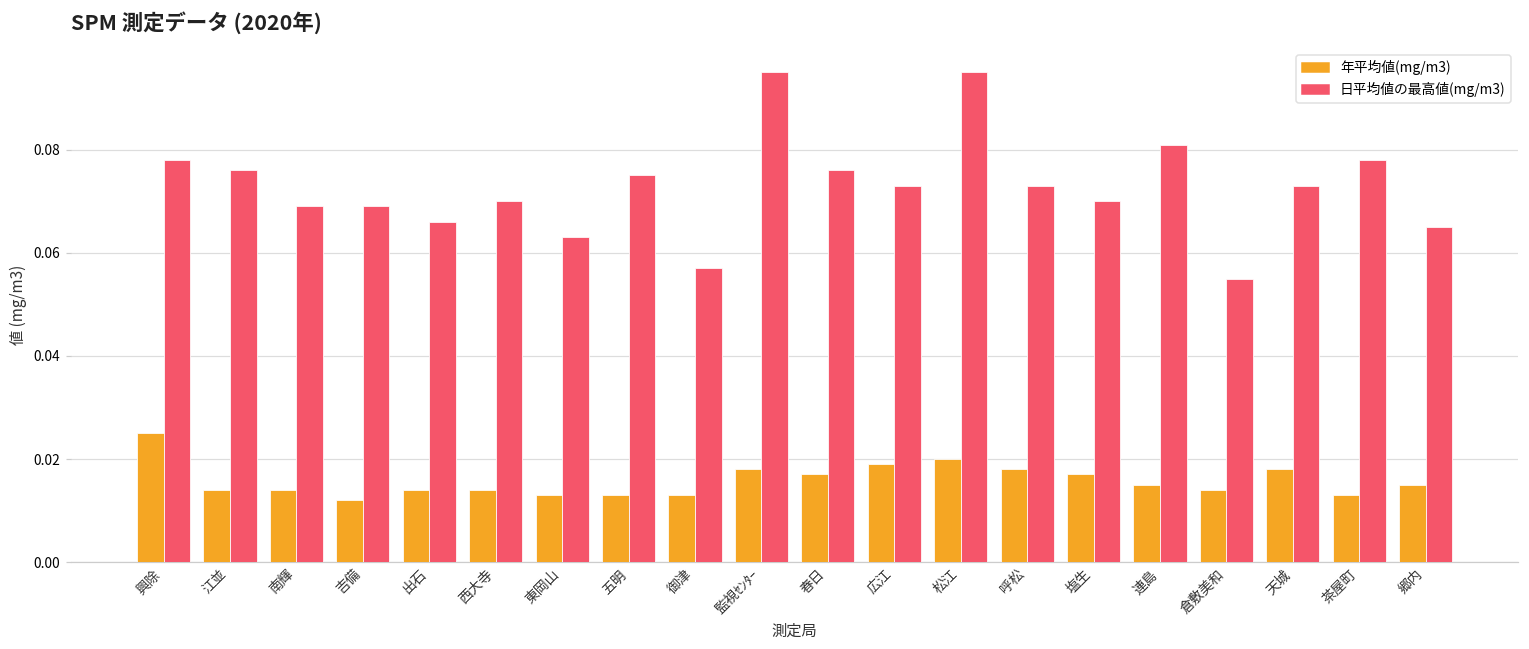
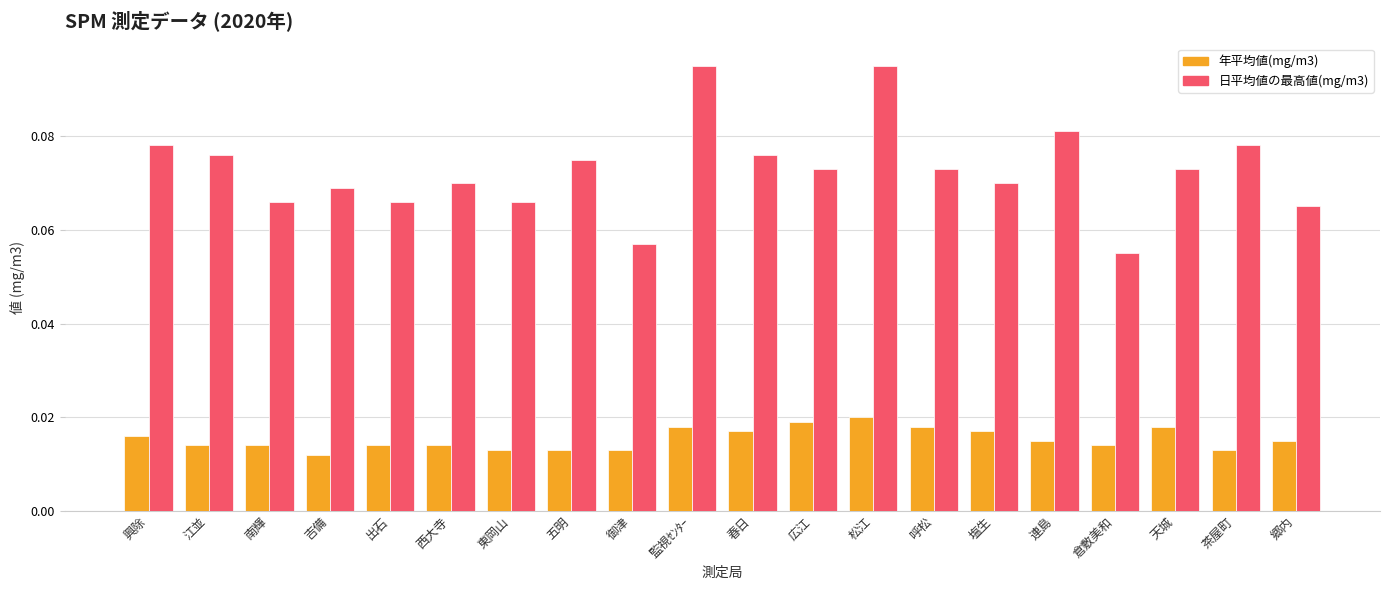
年平均値(mg/m3), 興除: 0.025 -> 0.016
日平均値の最高値(mg/m3), 南輝: 0.069 -> 0.066
日平均値の最高値(mg/m3), 東岡山: 0.063 -> 0.066
